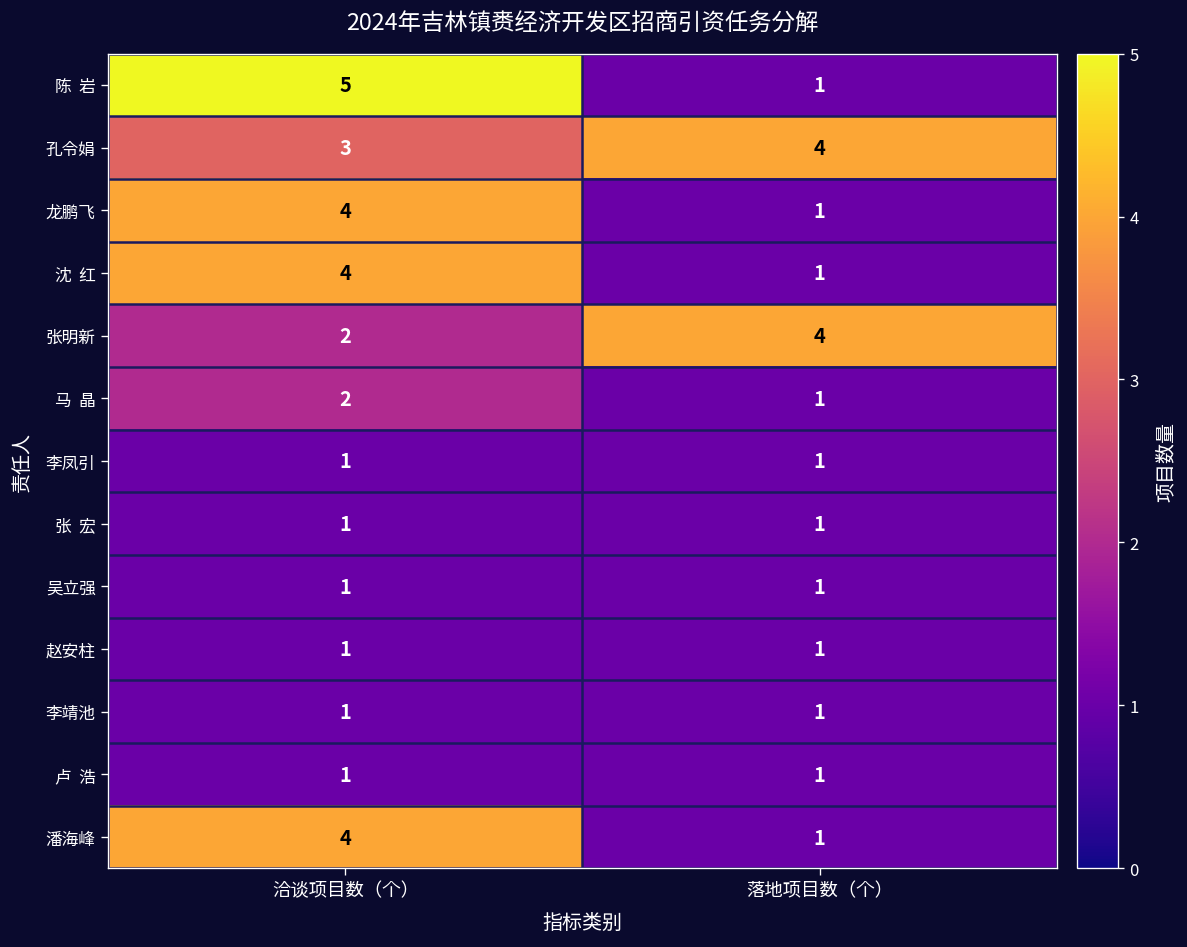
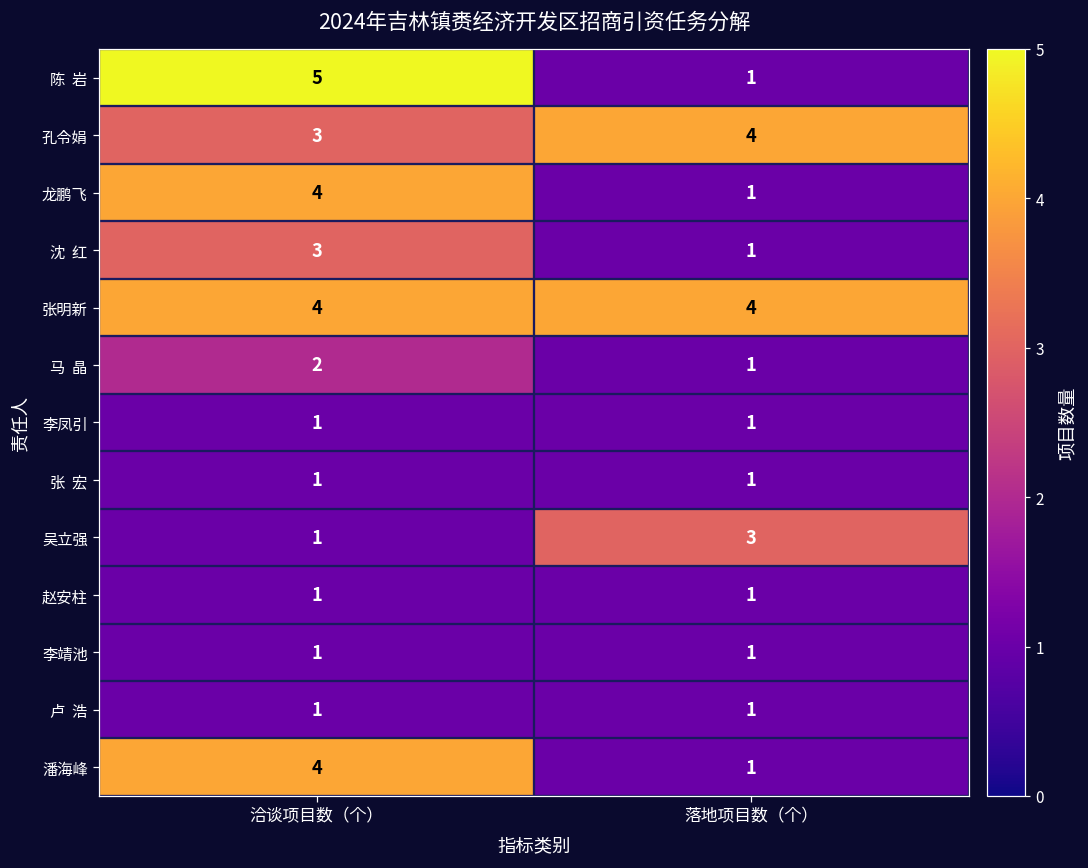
沈 红, 洽谈项目数（个）: 4 -> 3
张明新, 洽谈项目数（个）: 2 -> 4
吴立强, 落地项目数（个）: 1 -> 3
